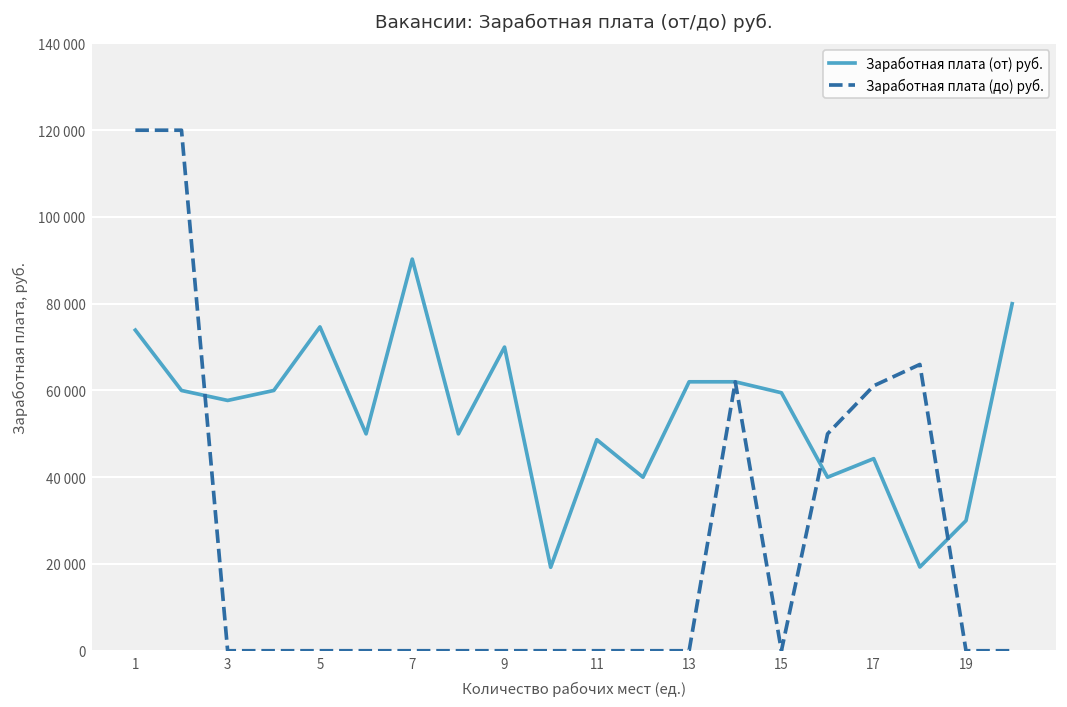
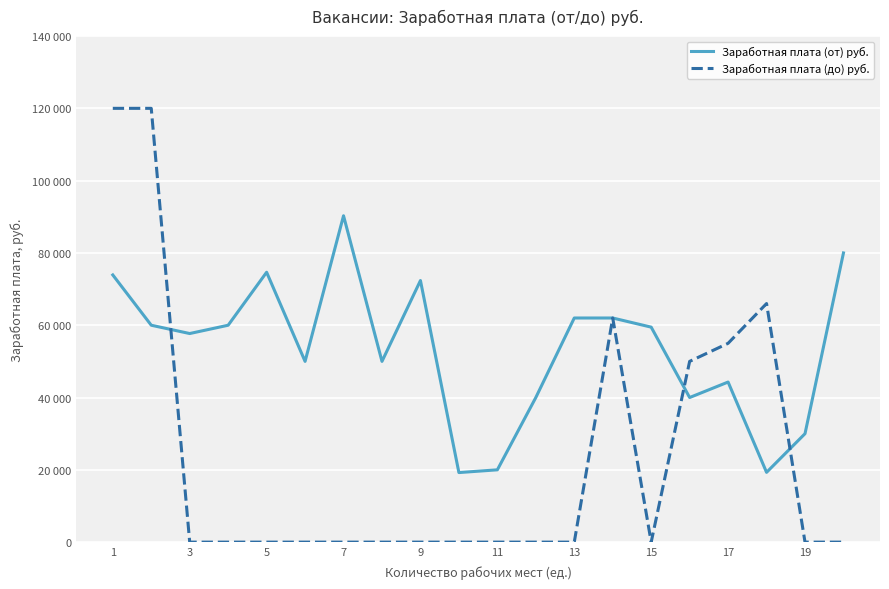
Заработная плата (от) руб., 9: 70000 -> 72000
Заработная плата (от) руб., 11: 49000 -> 20000
Заработная плата (до) руб., 17: 61000 -> 55000
